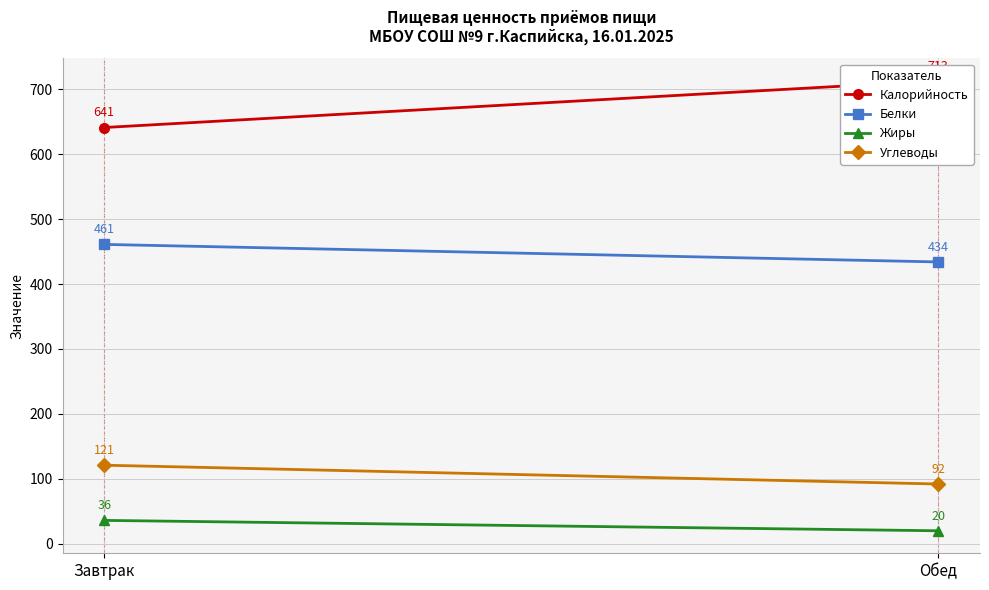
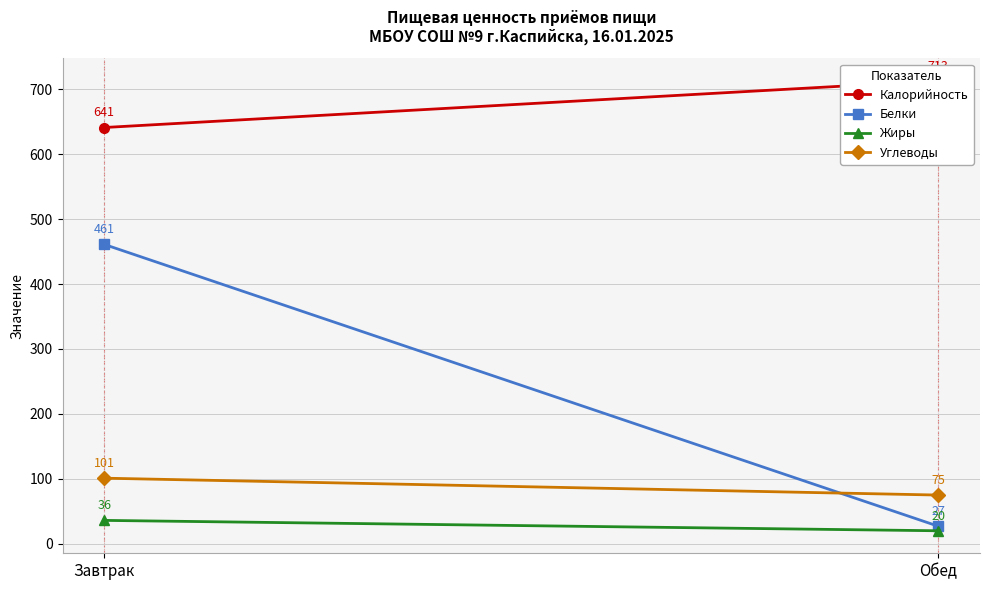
Углеводы, Завтрак: 121 -> 101
Белки, Обед: 434 -> 27
Углеводы, Обед: 92 -> 75
